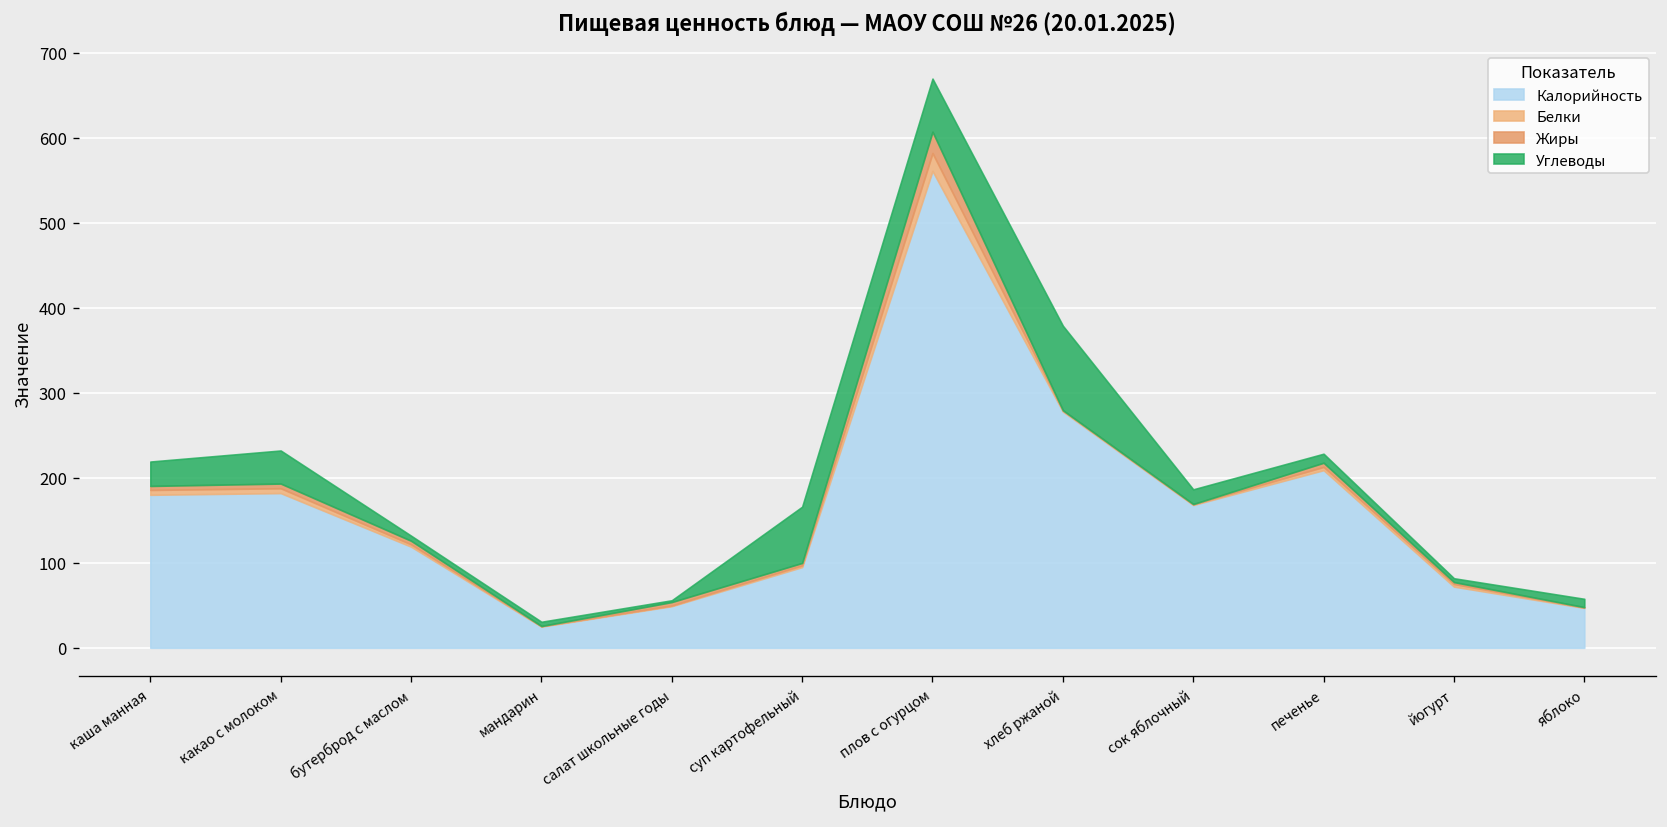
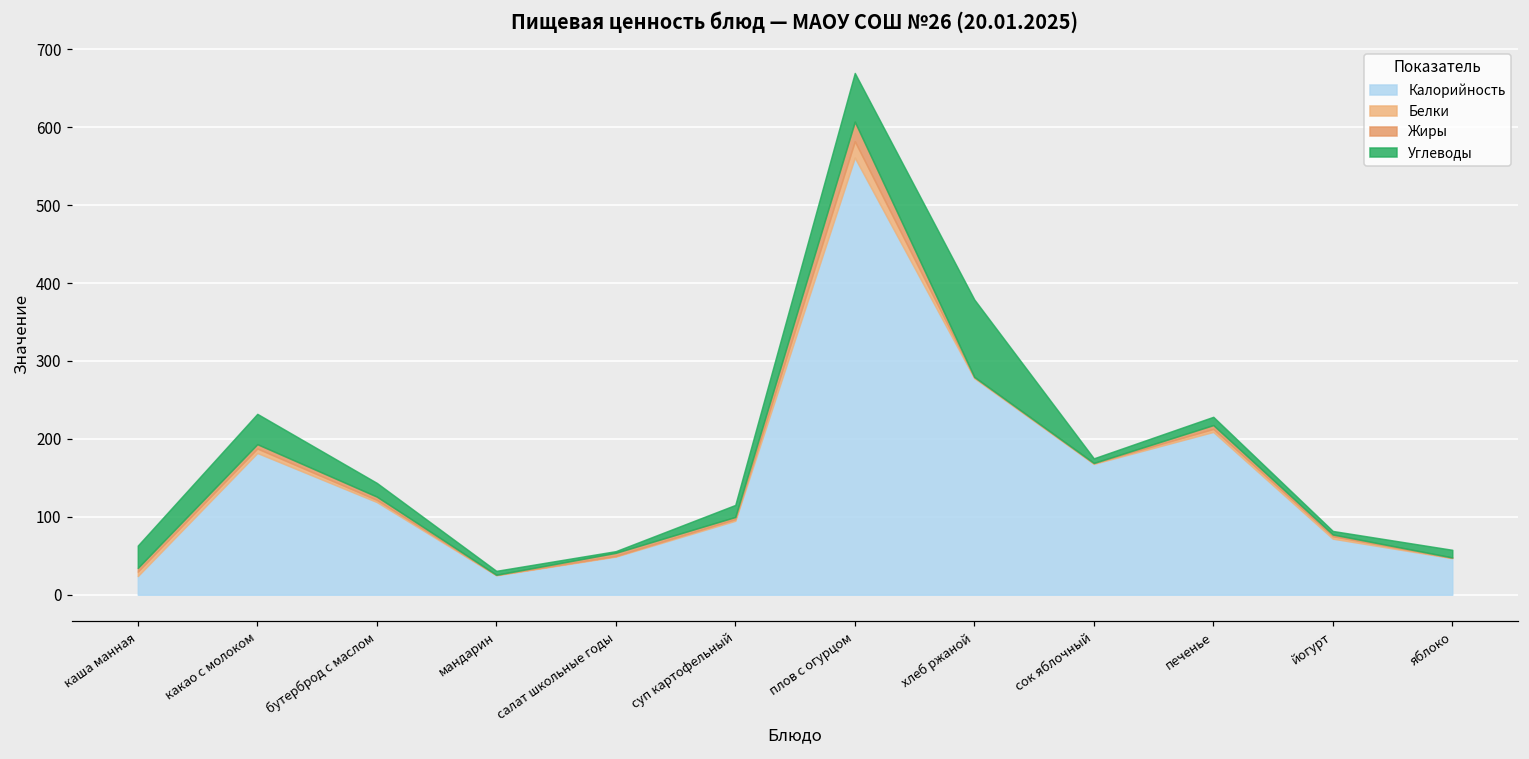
Калорийность, каша манная: 180 -> 20
Углеводы, бутерброд с маслом: 10 -> 20
Углеводы, суп картофельный: 70 -> 20
Углеводы, сок яблочный: 20 -> 10
